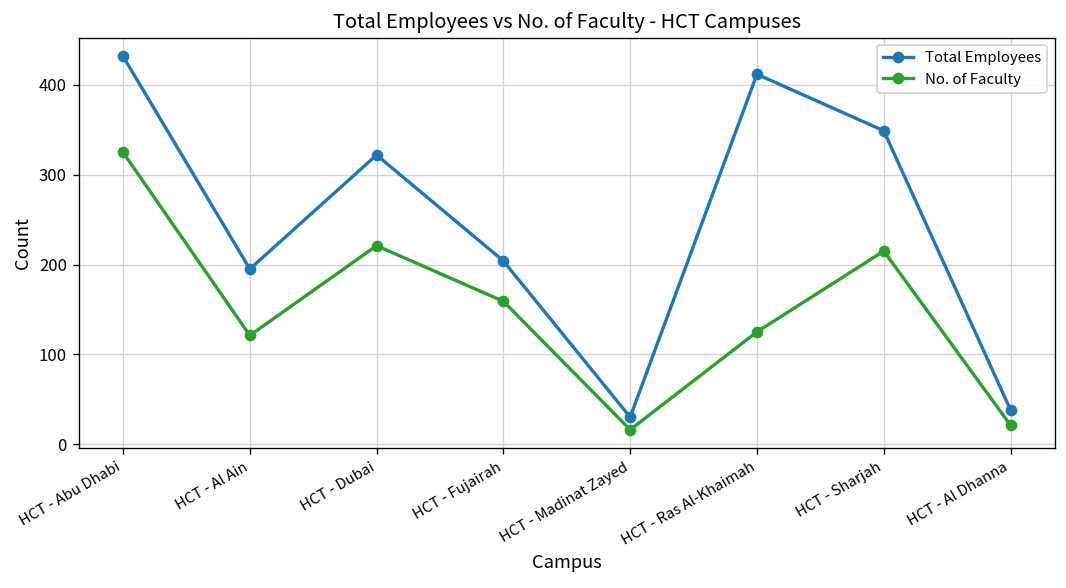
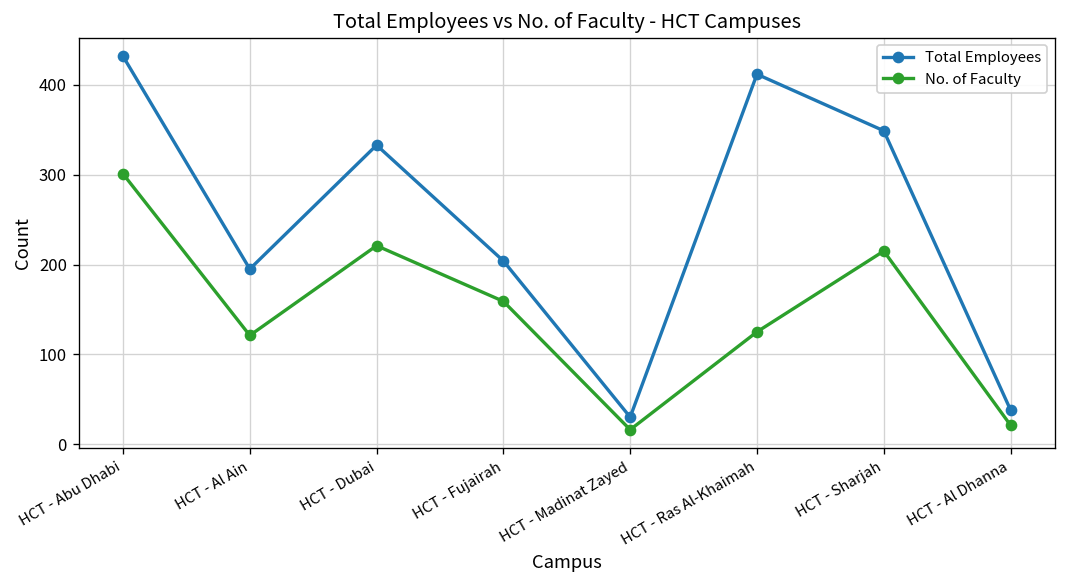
No. of Faculty, HCT - Abu Dhabi: 330 -> 300
Total Employees, HCT - Dubai: 320 -> 330
